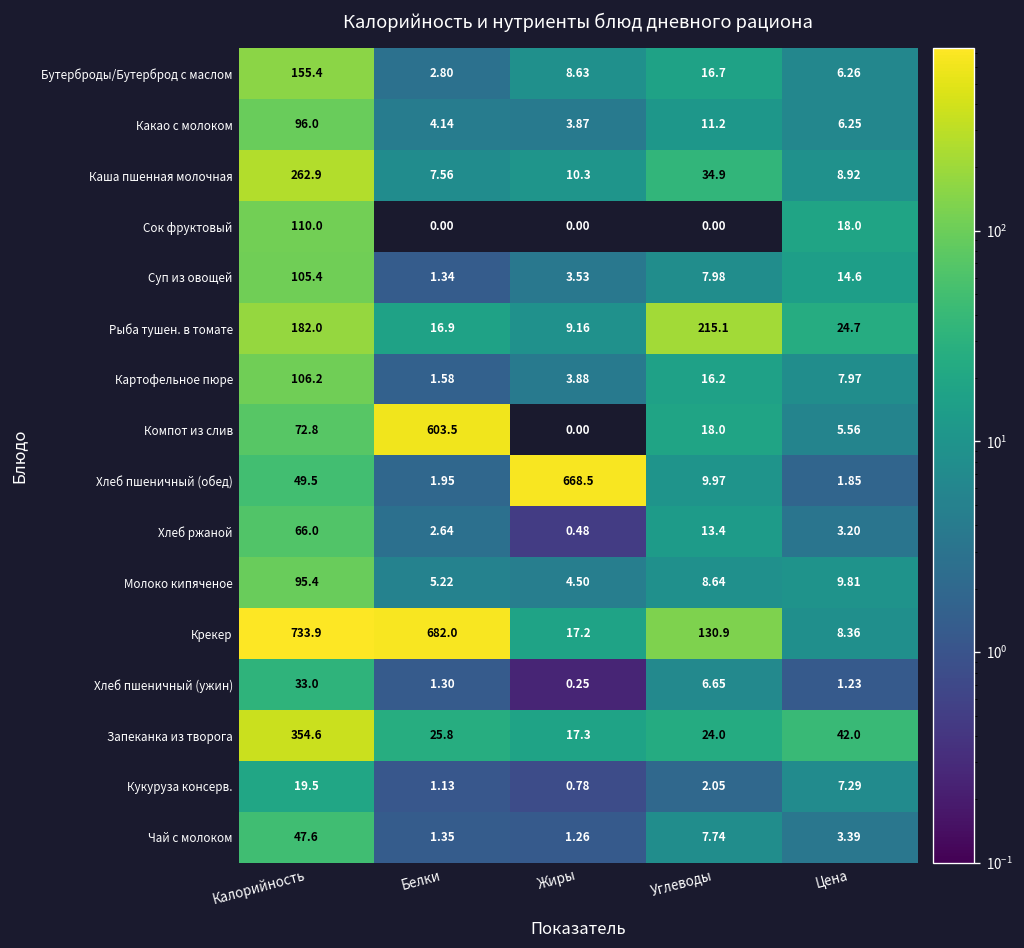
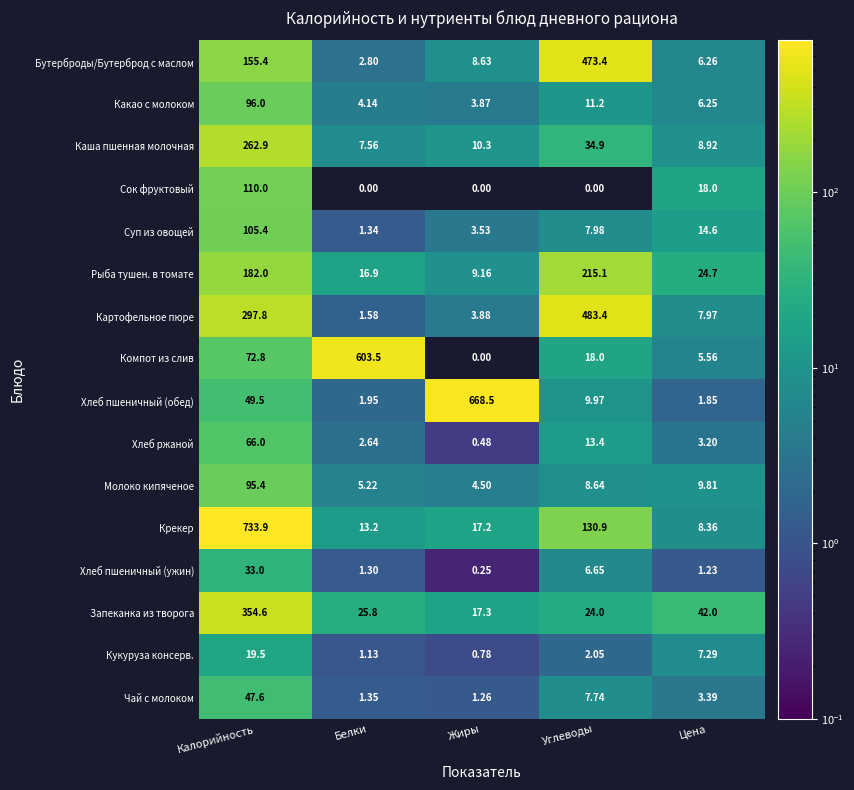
Бутерброды/Бутерброд с маслом, Углеводы: 16.7 -> 473.4
Картофельное пюре, Калорийность: 106.2 -> 297.8
Картофельное пюре, Углеводы: 16.2 -> 483.4
Крекер, Белки: 682.0 -> 13.2
